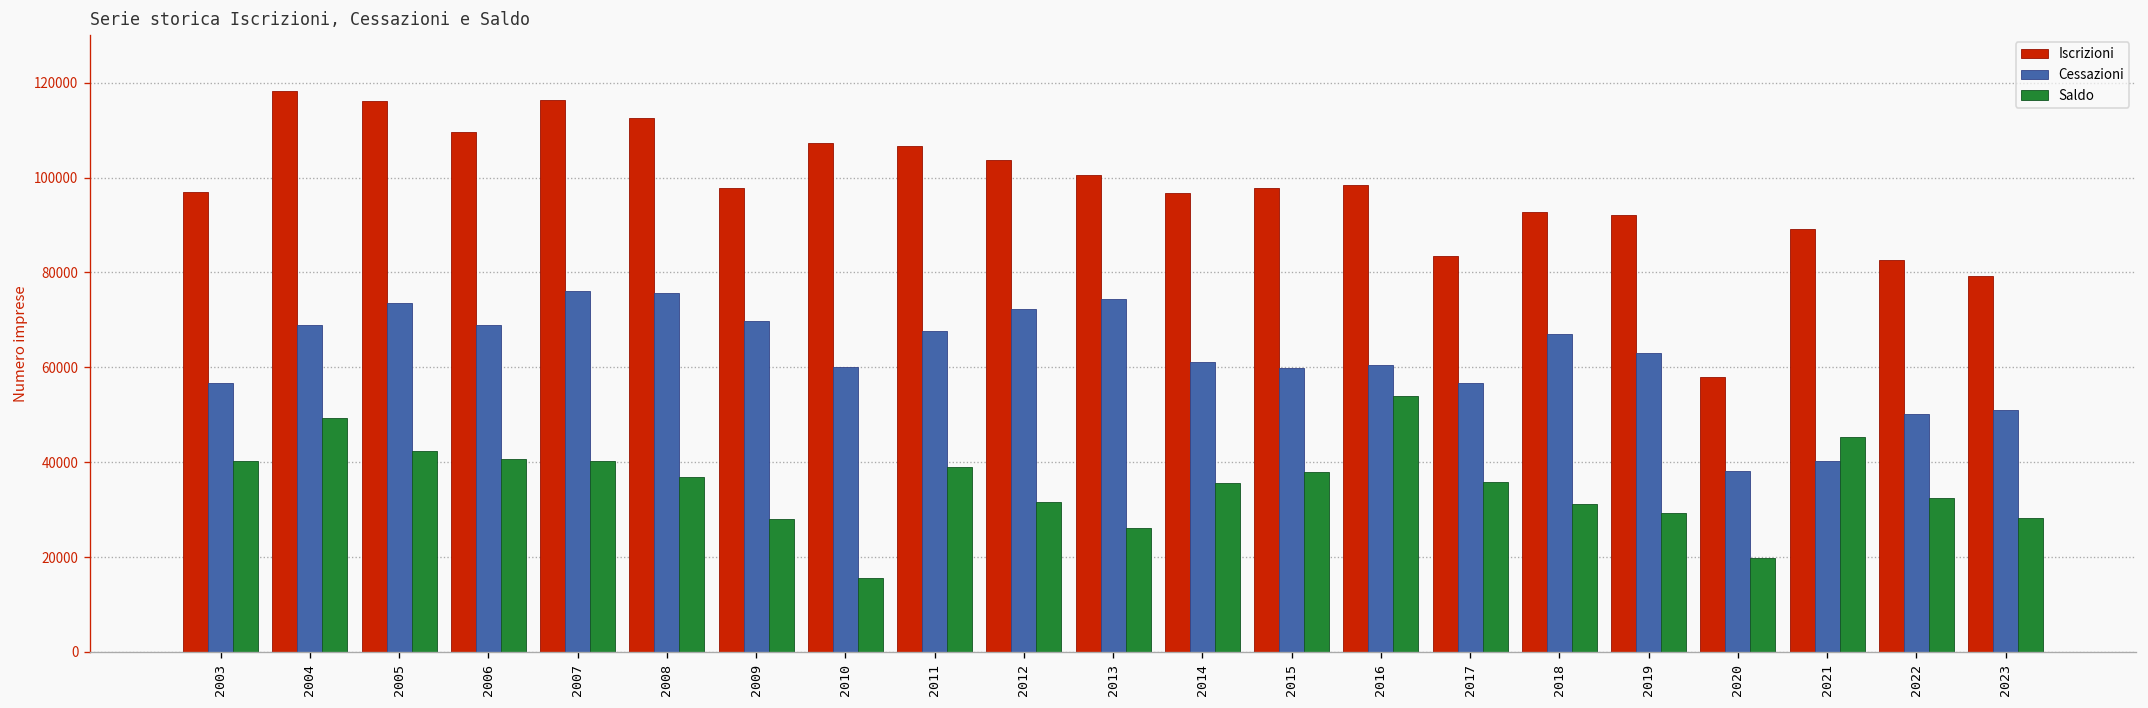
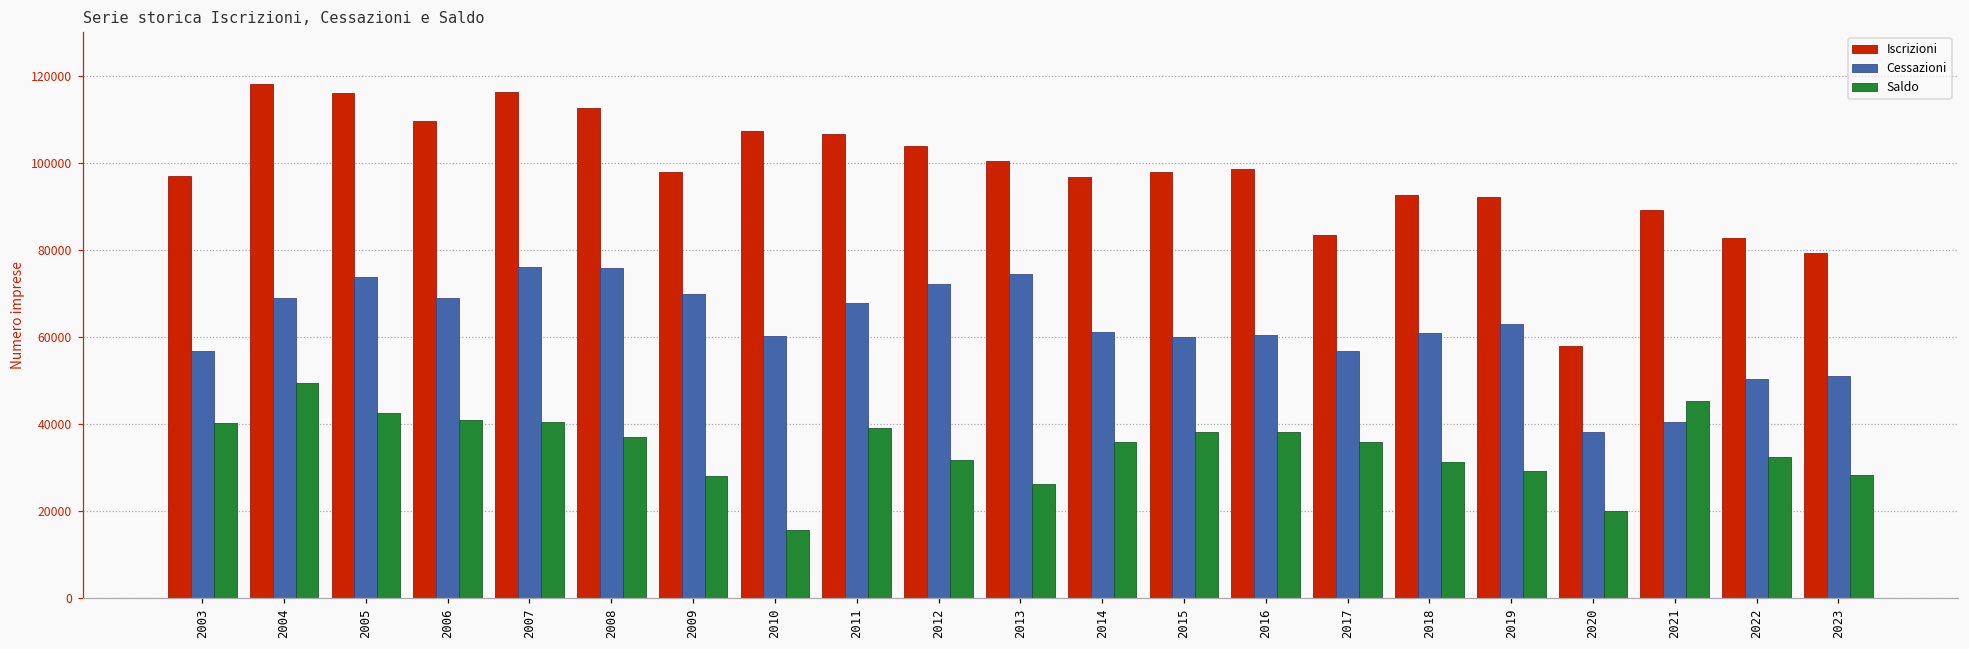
Saldo, 2016: 54000 -> 38000
Cessazioni, 2018: 67000 -> 61000
